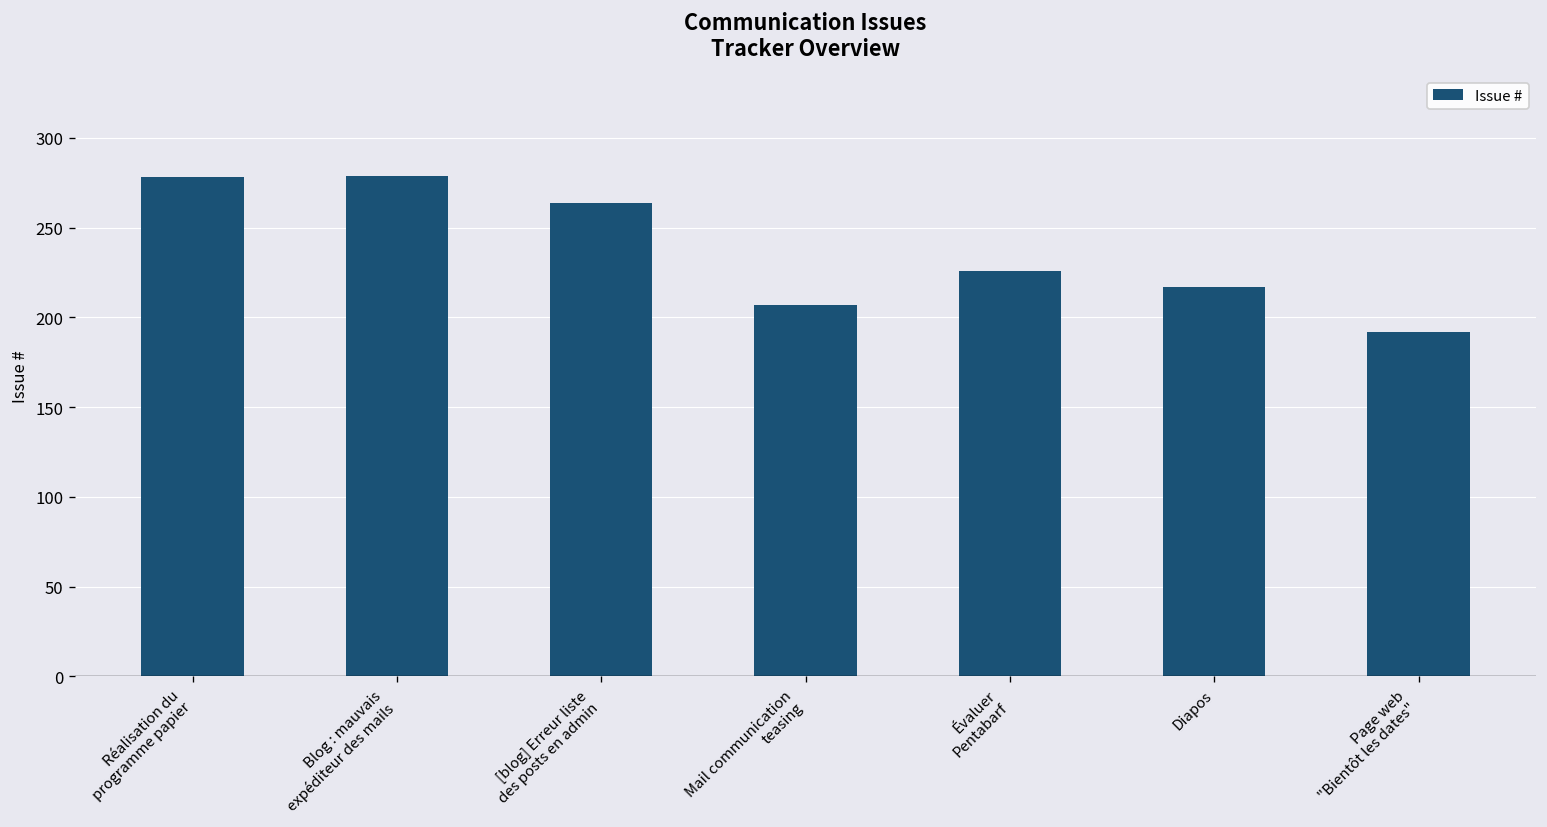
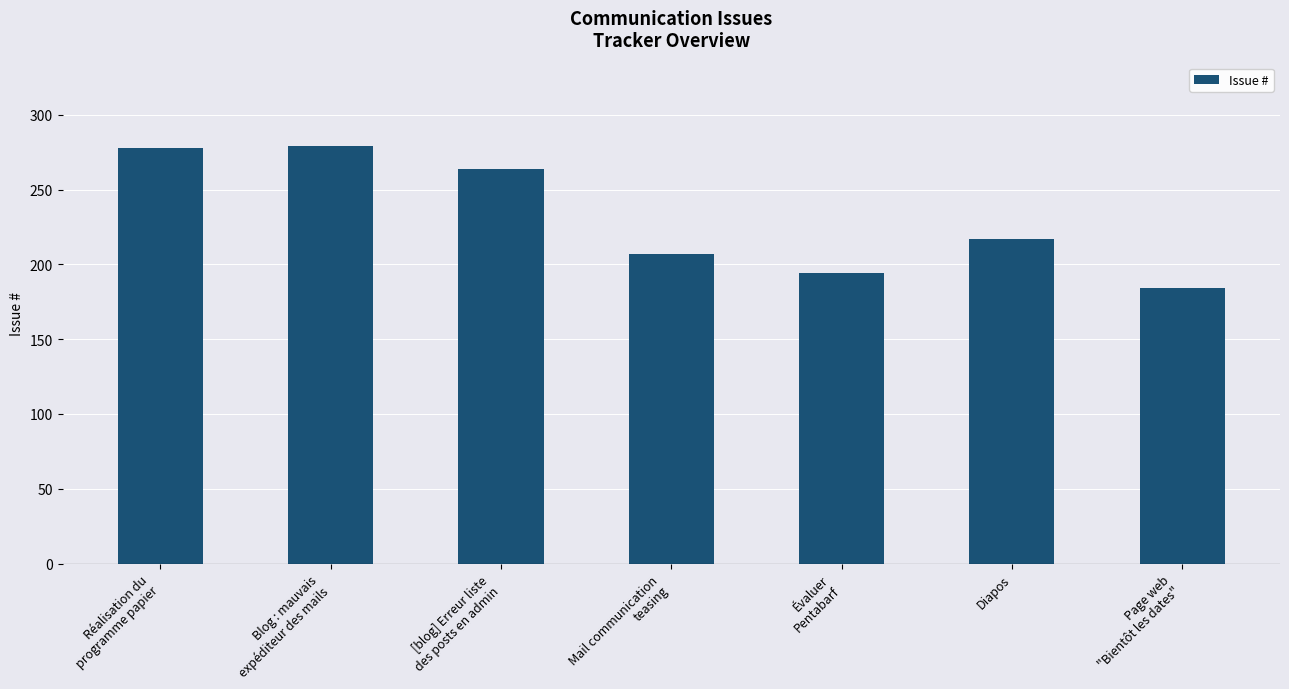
Évaluer Pentabarf: 226 -> 194
Page web "Bientôt les dates": 192 -> 184
